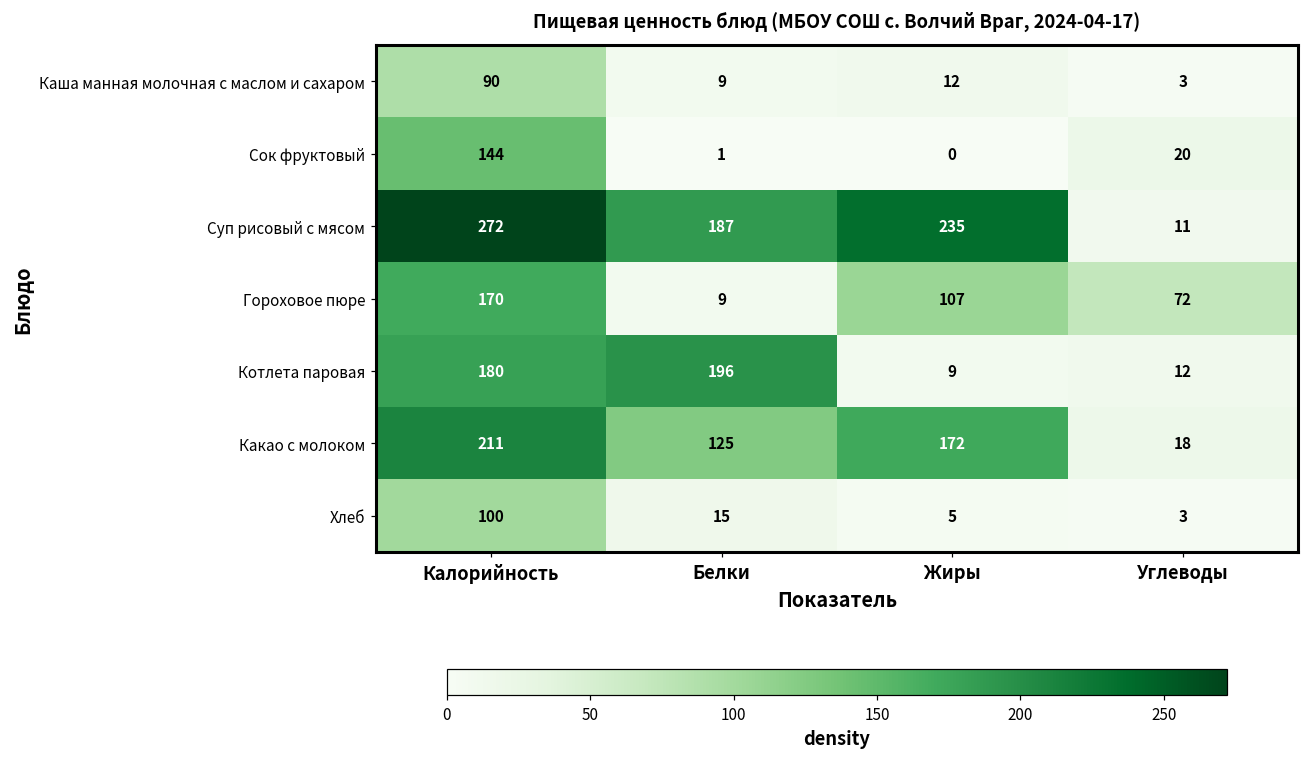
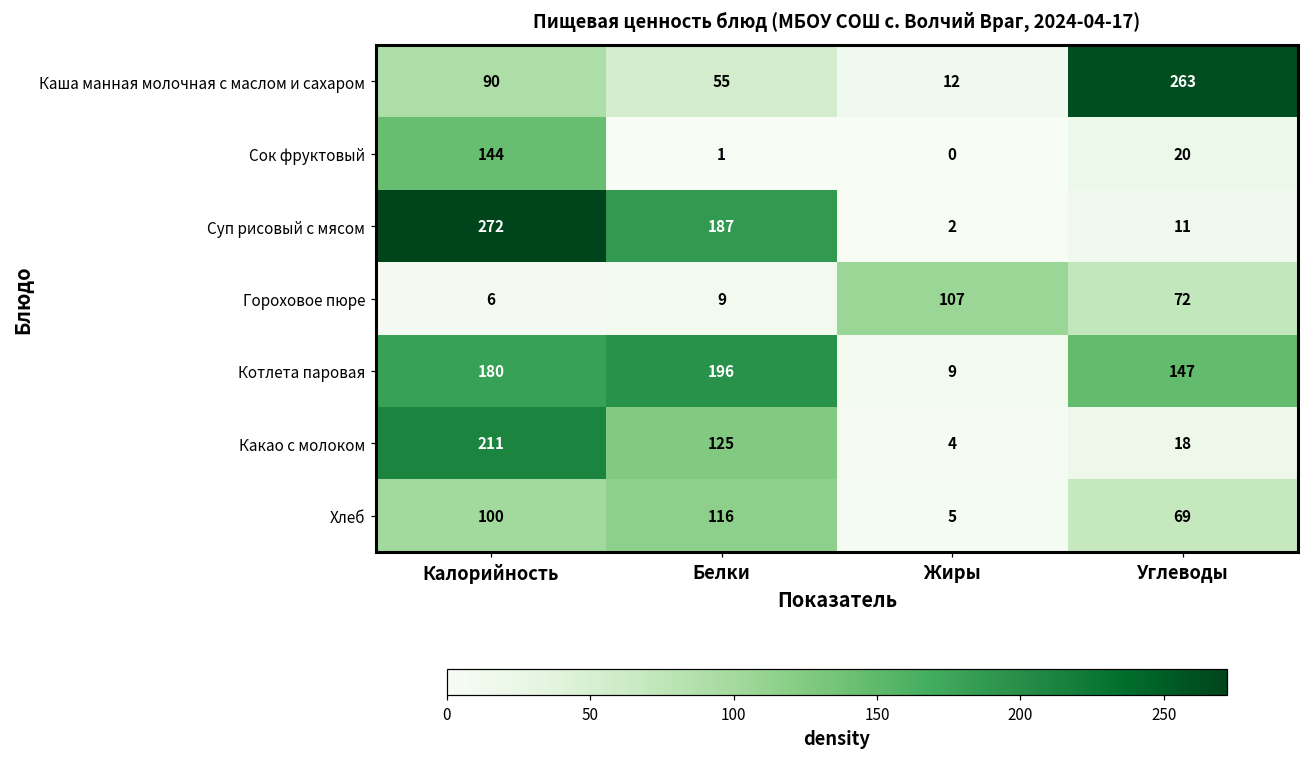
Каша манная молочная с маслом и сахаром, Белки: 9 -> 55
Каша манная молочная с маслом и сахаром, Углеводы: 3 -> 263
Суп рисовый с мясом, Жиры: 235 -> 2
Гороховое пюре, Калорийность: 170 -> 6
Котлета паровая, Углеводы: 12 -> 147
Какао с молоком, Жиры: 172 -> 4
Хлеб, Белки: 15 -> 116
Хлеб, Углеводы: 3 -> 69
